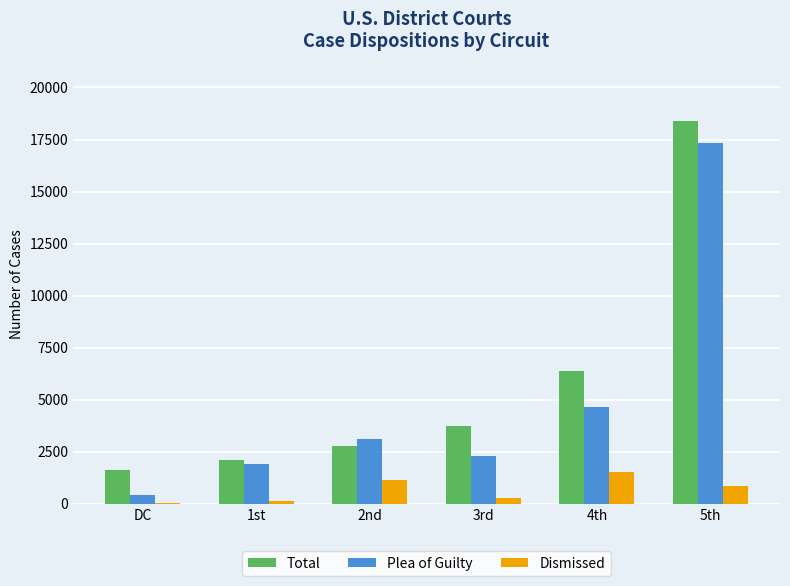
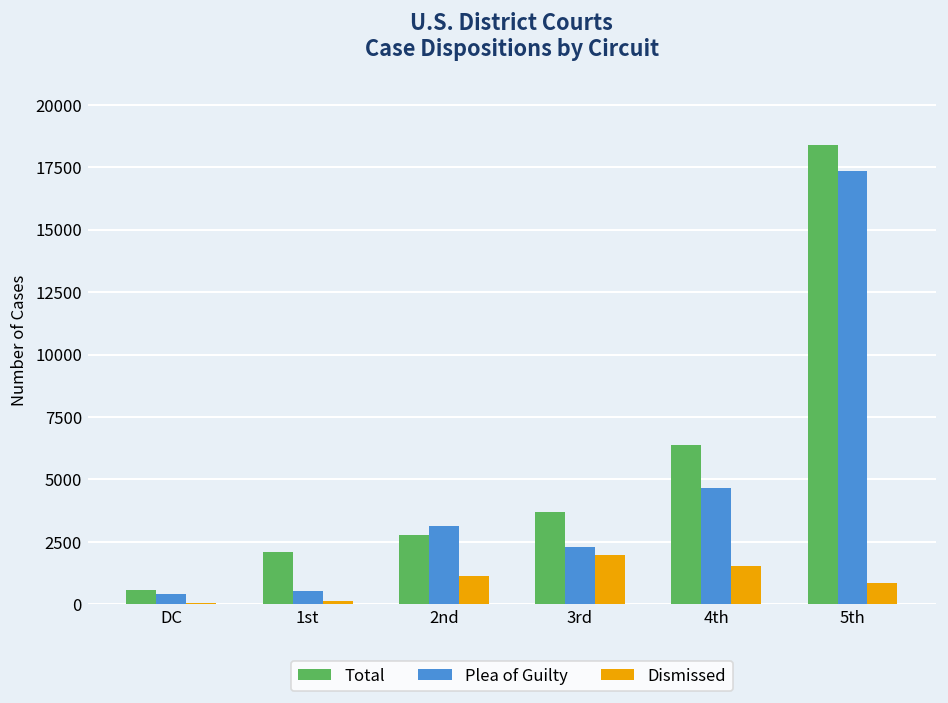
Total, DC: 1600 -> 600
Plea of Guilty, 1st: 1900 -> 500
Dismissed, 3rd: 300 -> 2000
